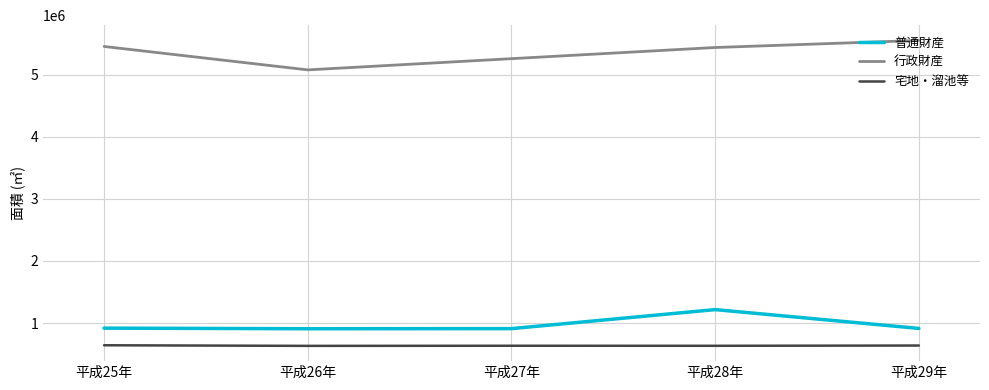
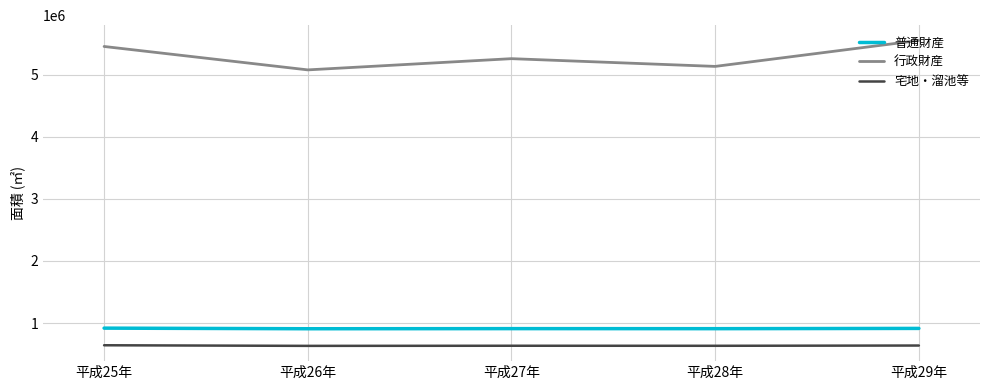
普通財産, 平成28年: 1200000 -> 900000
行政財産, 平成28年: 5400000 -> 5100000
